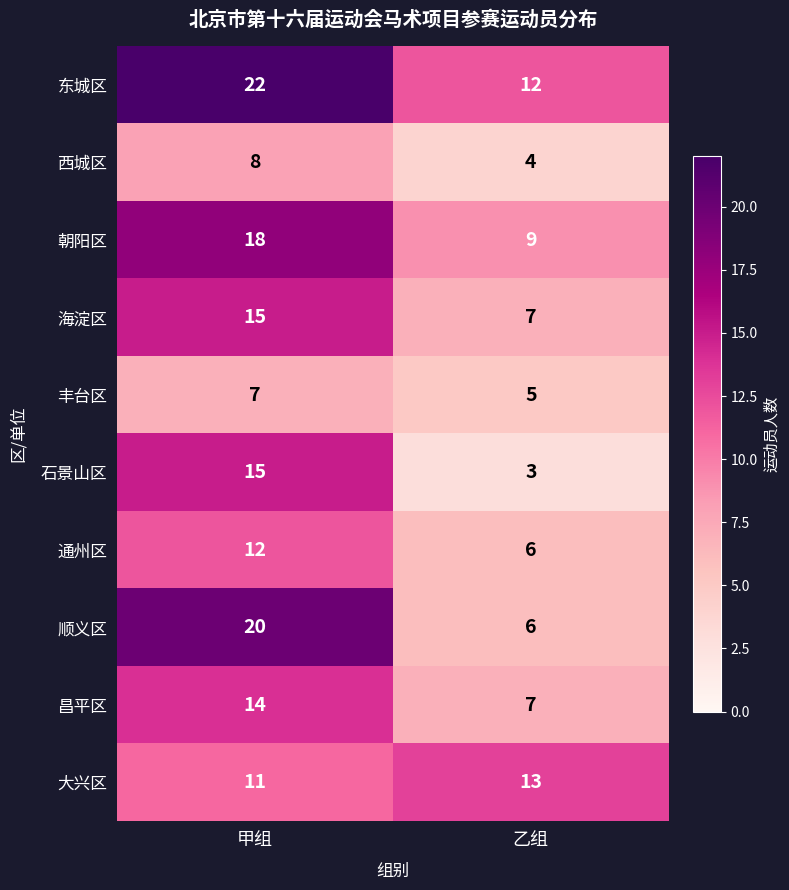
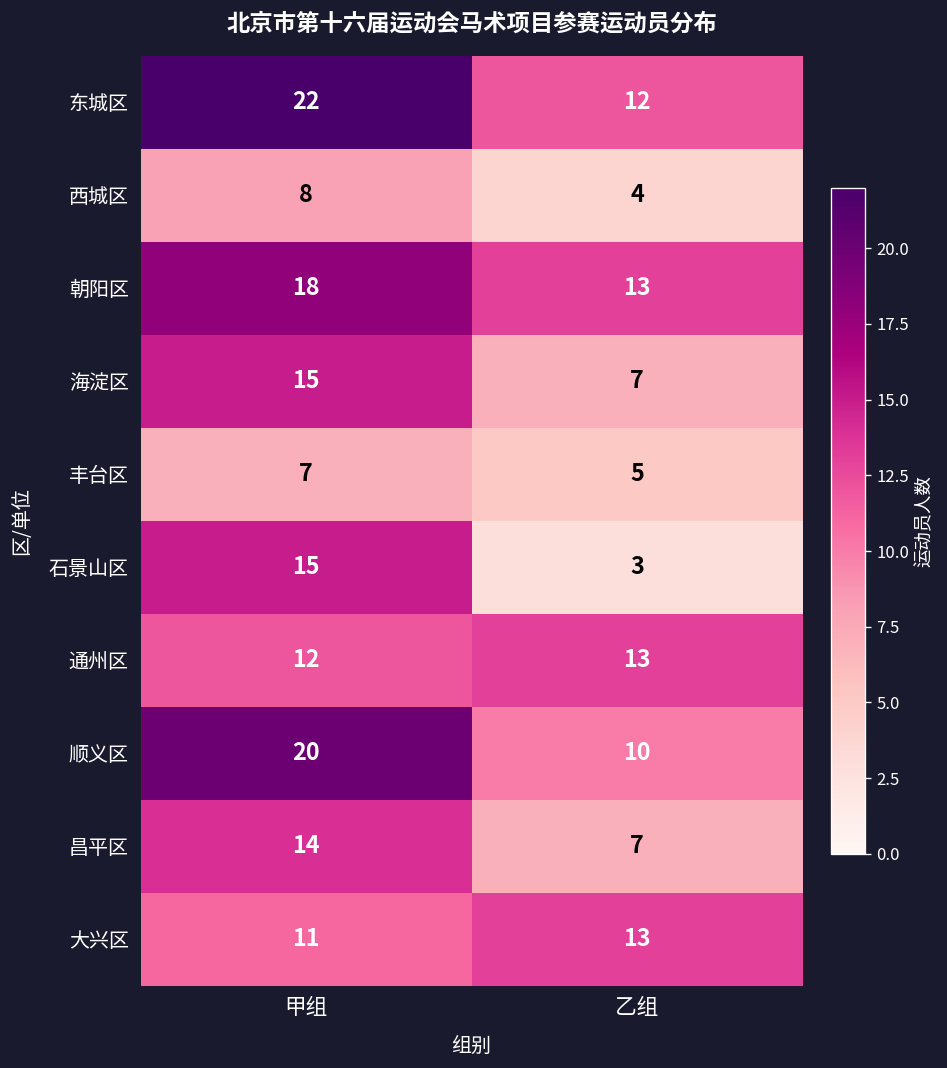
朝阳区, 乙组: 9 -> 13
通州区, 乙组: 6 -> 13
顺义区, 乙组: 6 -> 10
